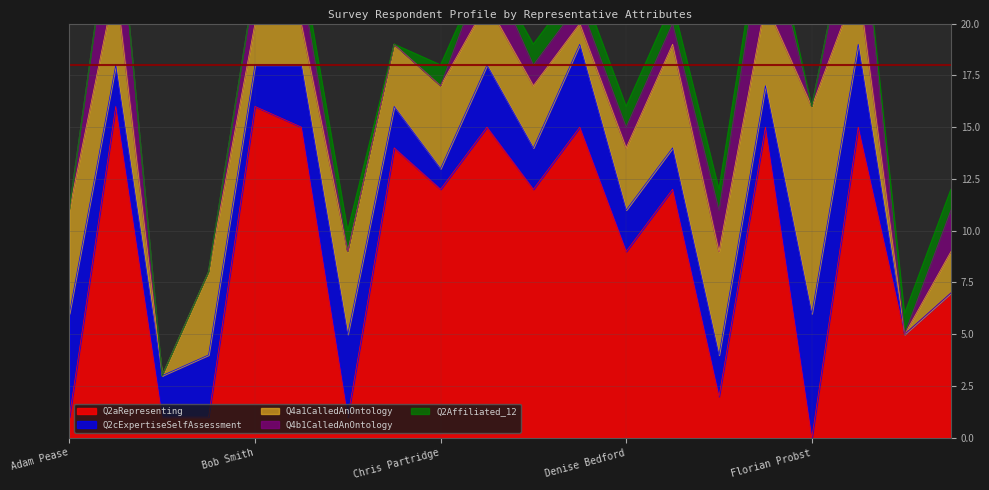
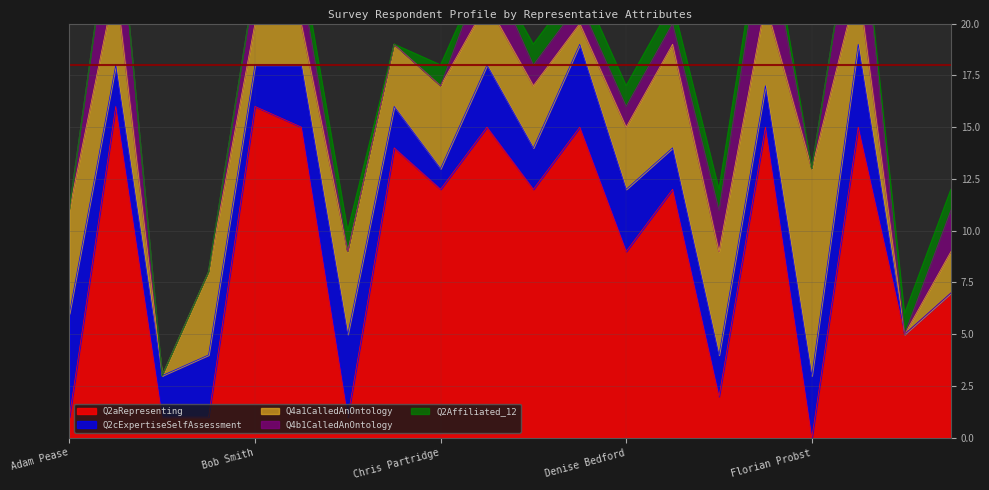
Q2cExpertiseSelfAssessment, Denise Bedford: 2 -> 3
Q2cExpertiseSelfAssessment, Florian Probst: 6 -> 3
